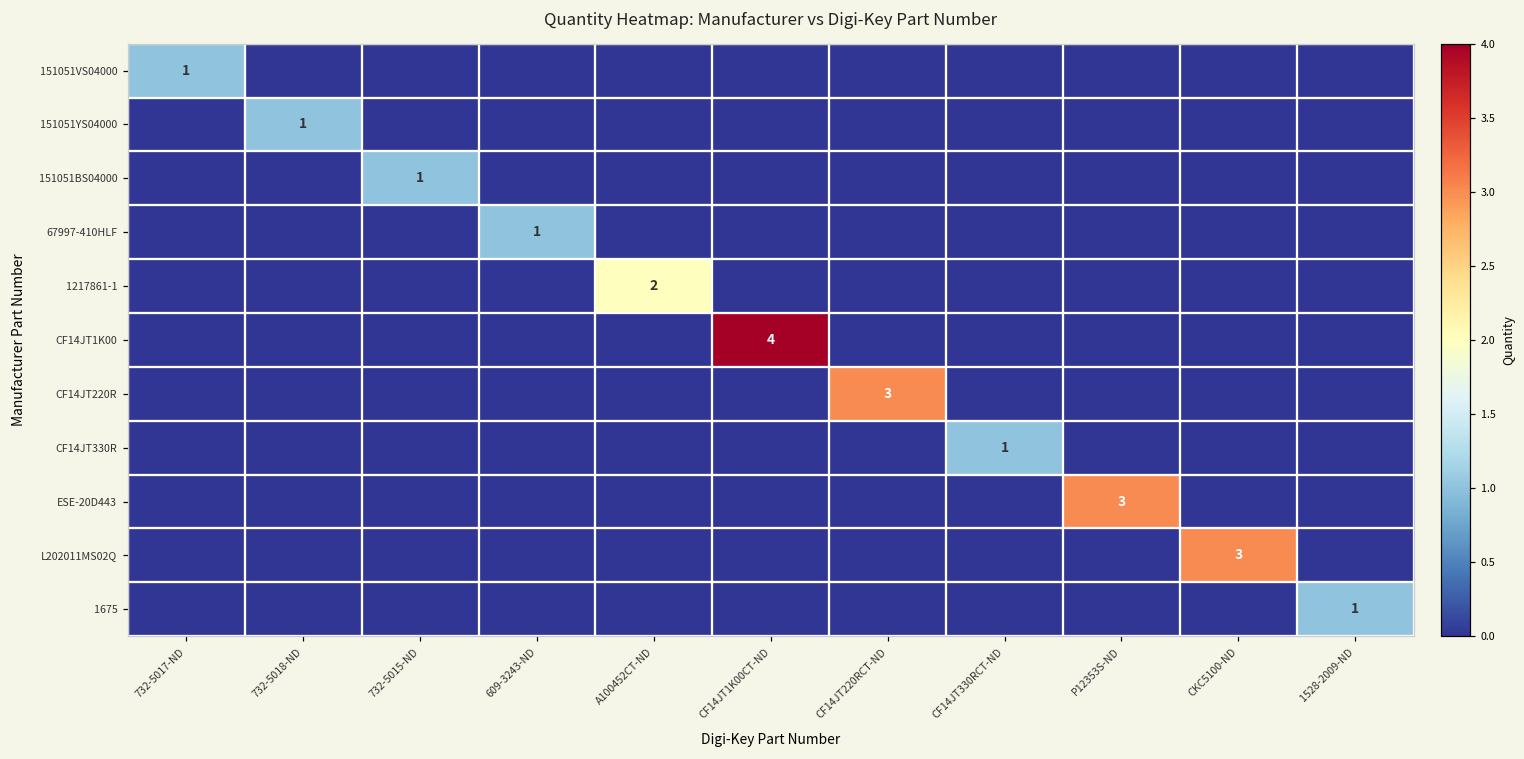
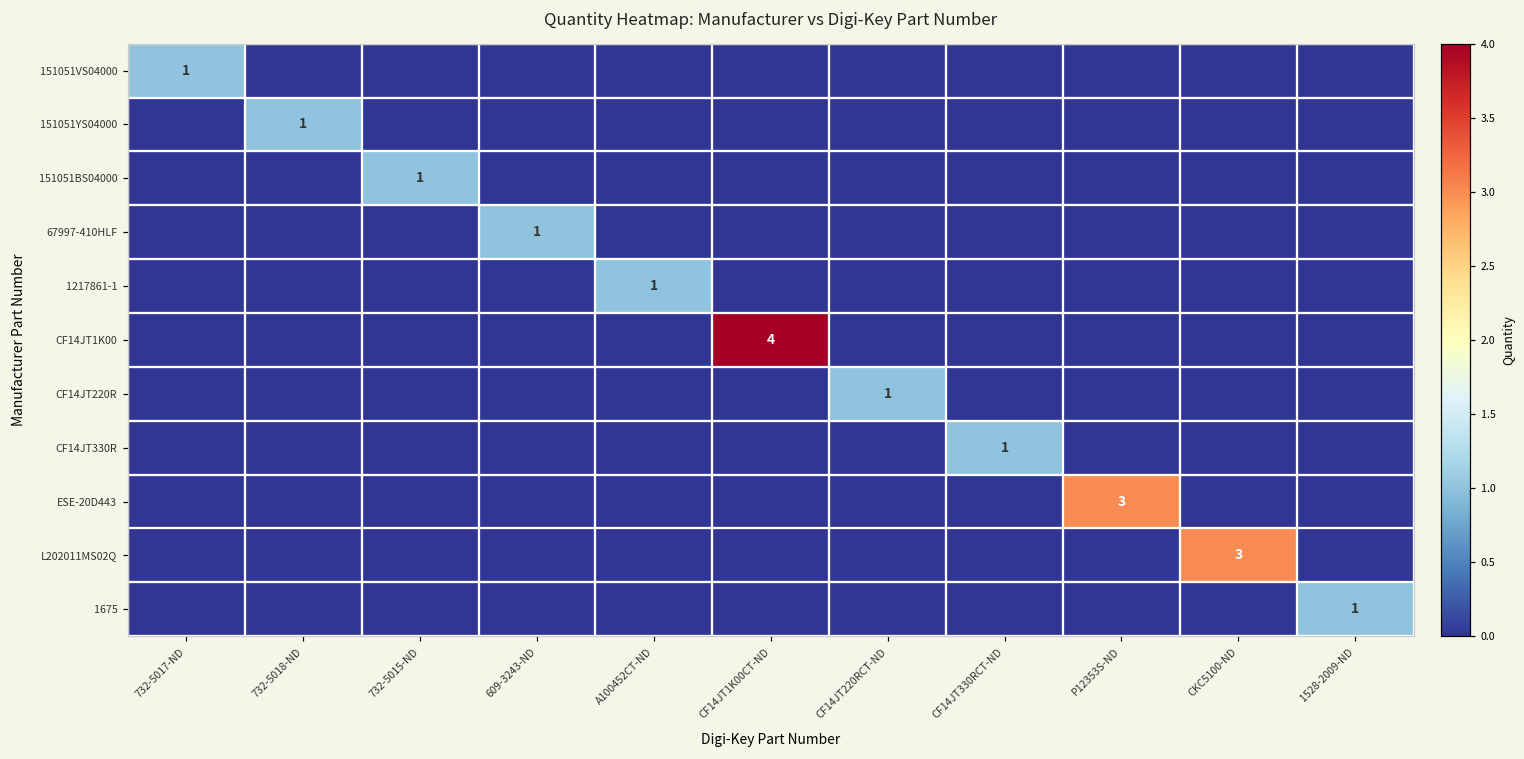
1217861-1, A100452CT-ND: 2 -> 1
CF14JT220R, CF14JT220RCT-ND: 3 -> 1
